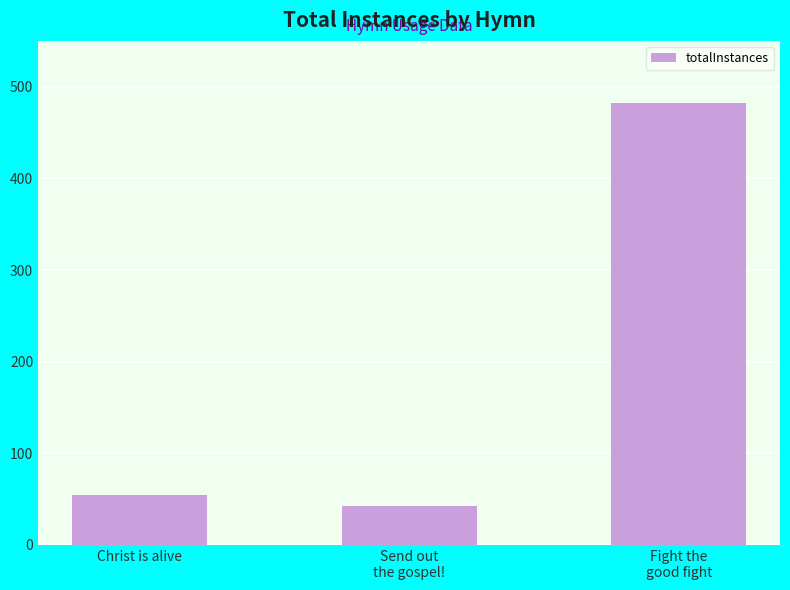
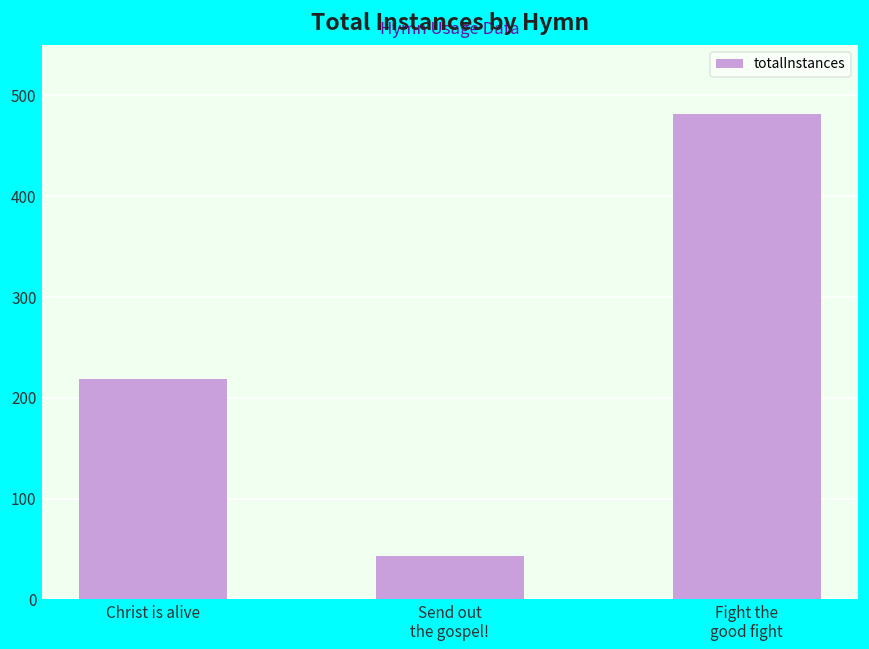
Christ is alive: 50 -> 220
